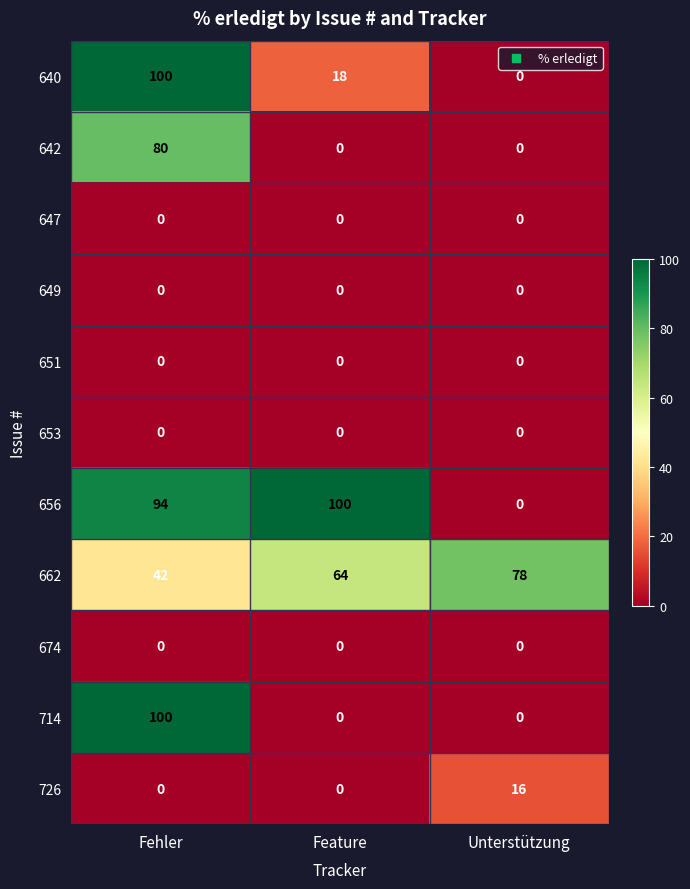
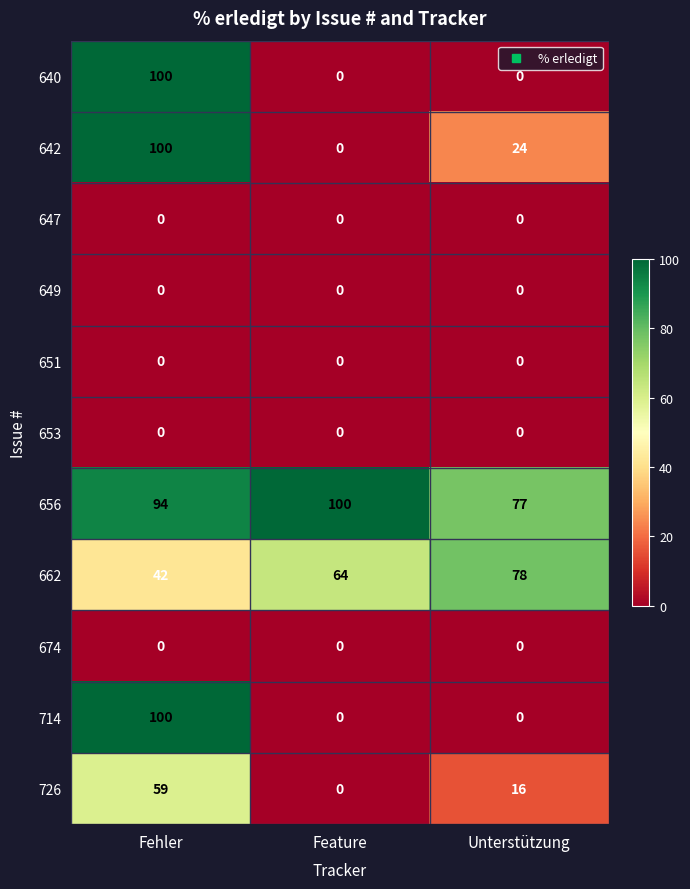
640, Feature: 18 -> 0
642, Fehler: 80 -> 100
642, Unterstützung: 0 -> 24
656, Unterstützung: 0 -> 77
726, Fehler: 0 -> 59
